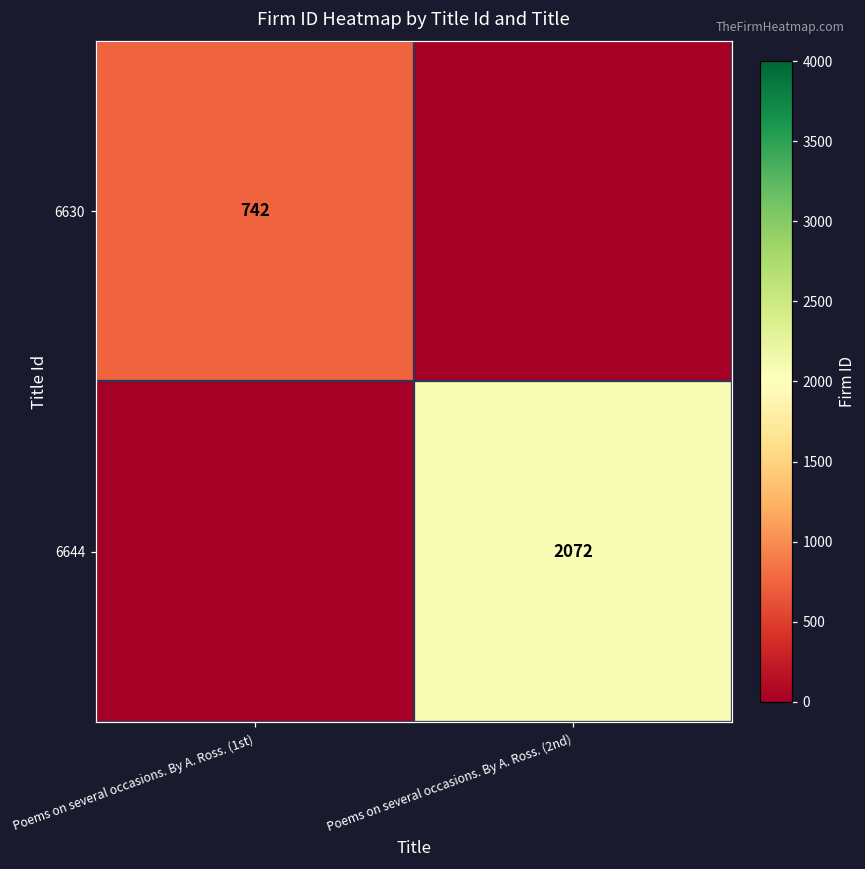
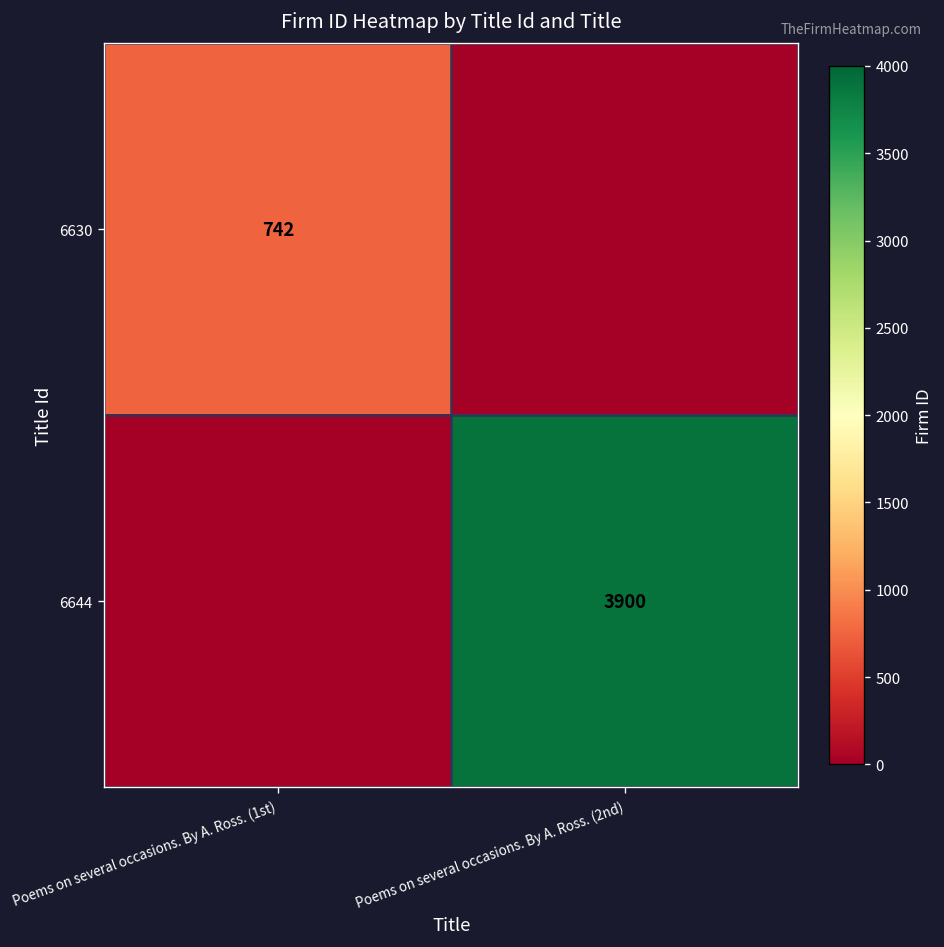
6644, Poems on several occasions. By A. Ross. (2nd): 2072 -> 3900
